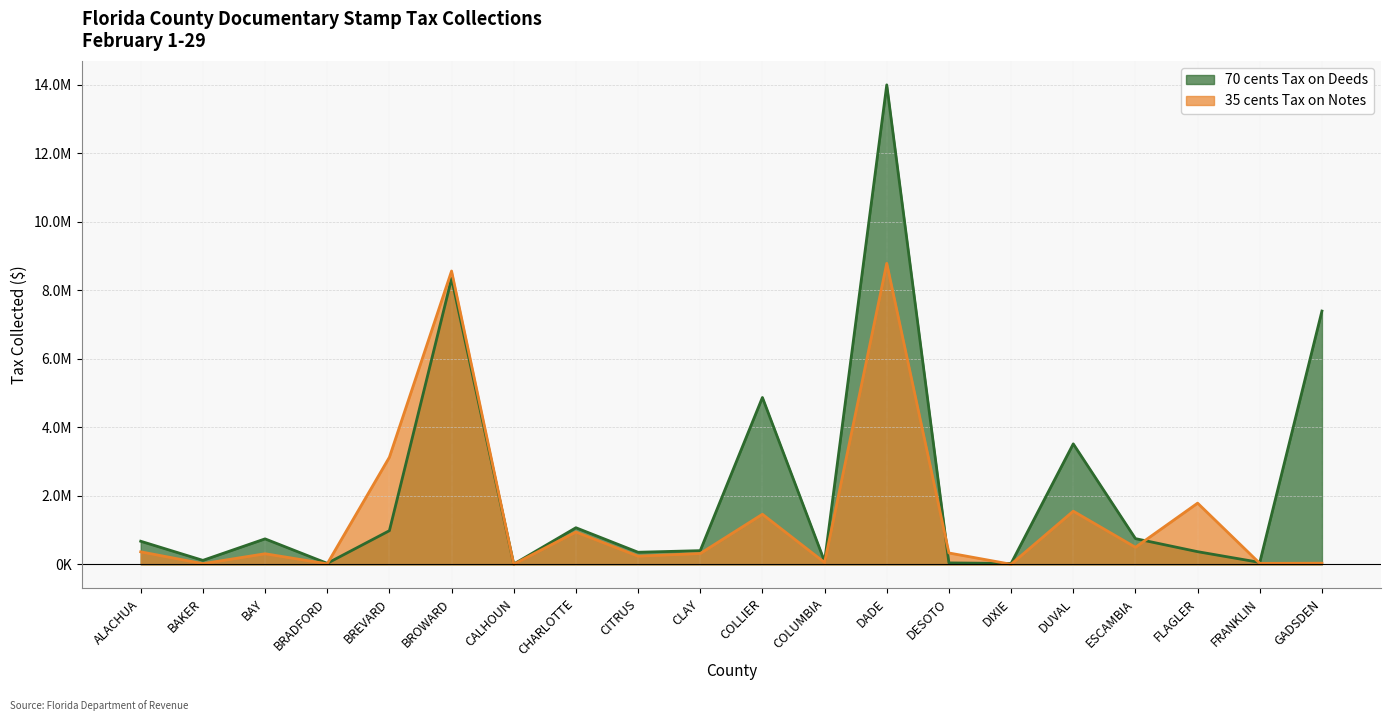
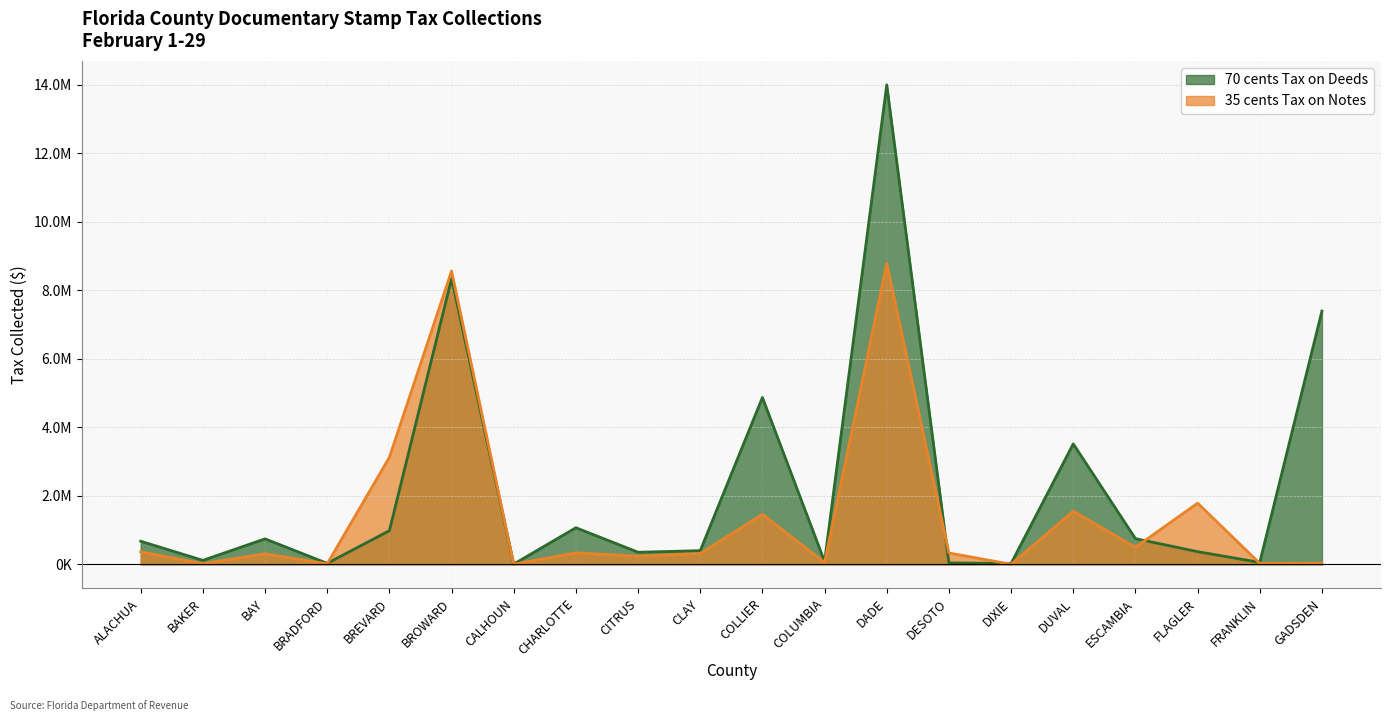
35 cents Tax on Notes, CHARLOTTE: 900000 -> 300000
